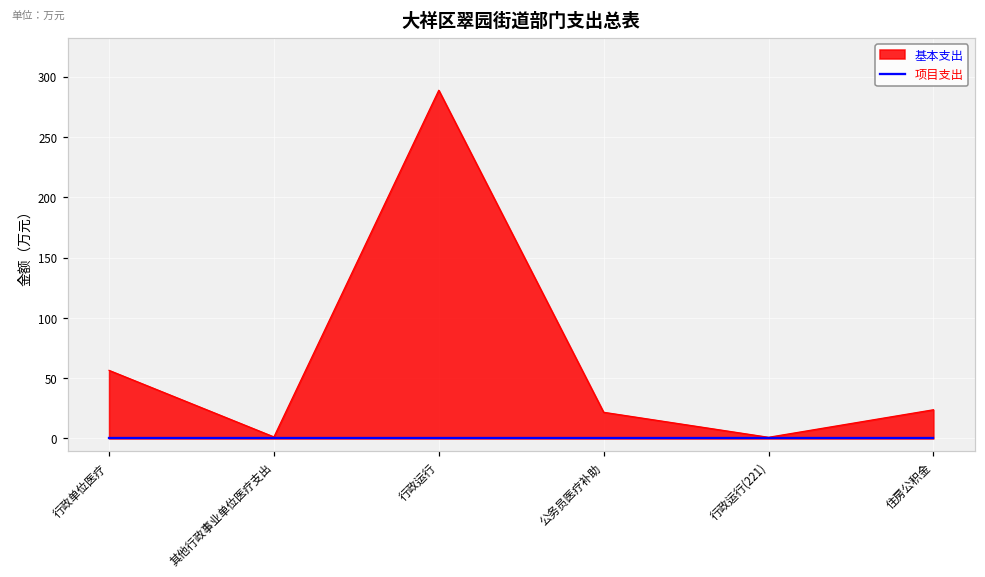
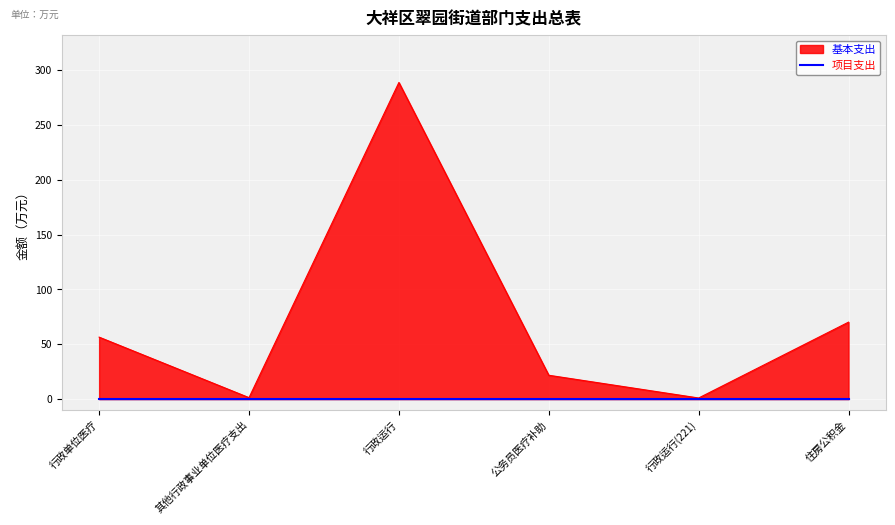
基本支出, 住房公积金: 24 -> 70
